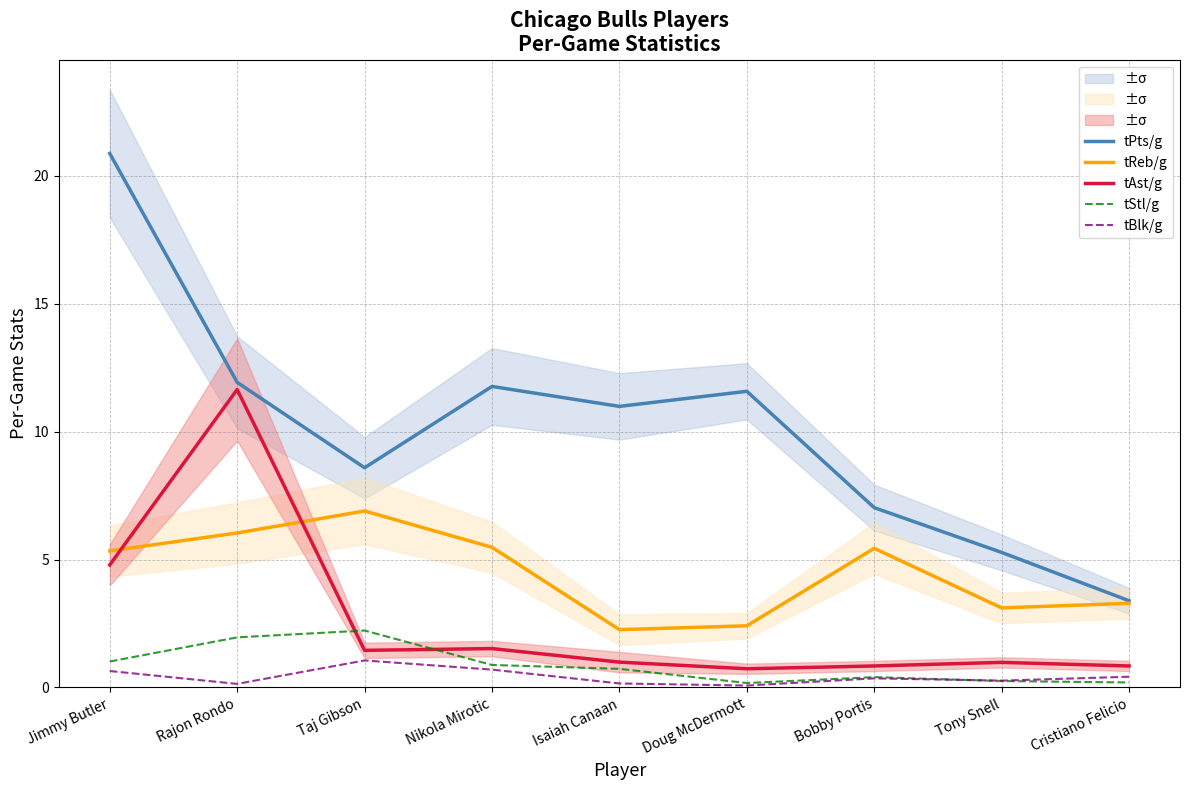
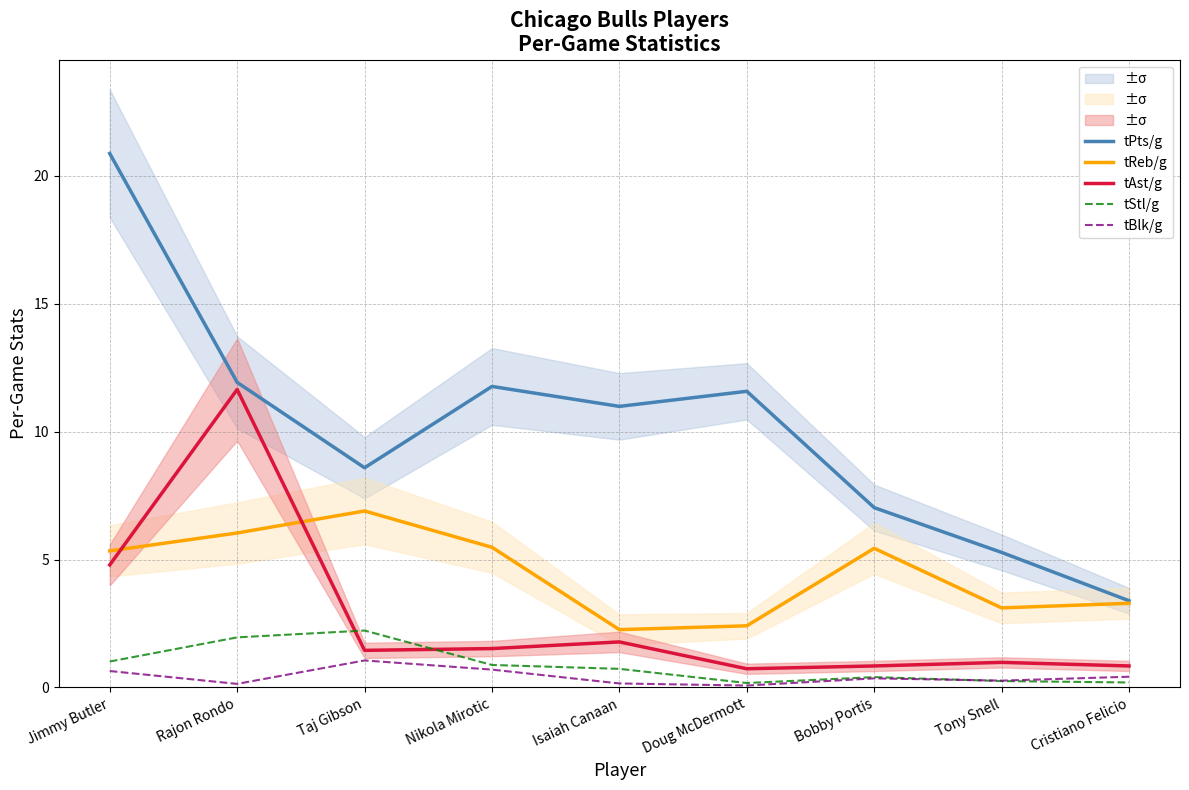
tAst/g, Isaiah Canaan: 1.0 -> 1.8
